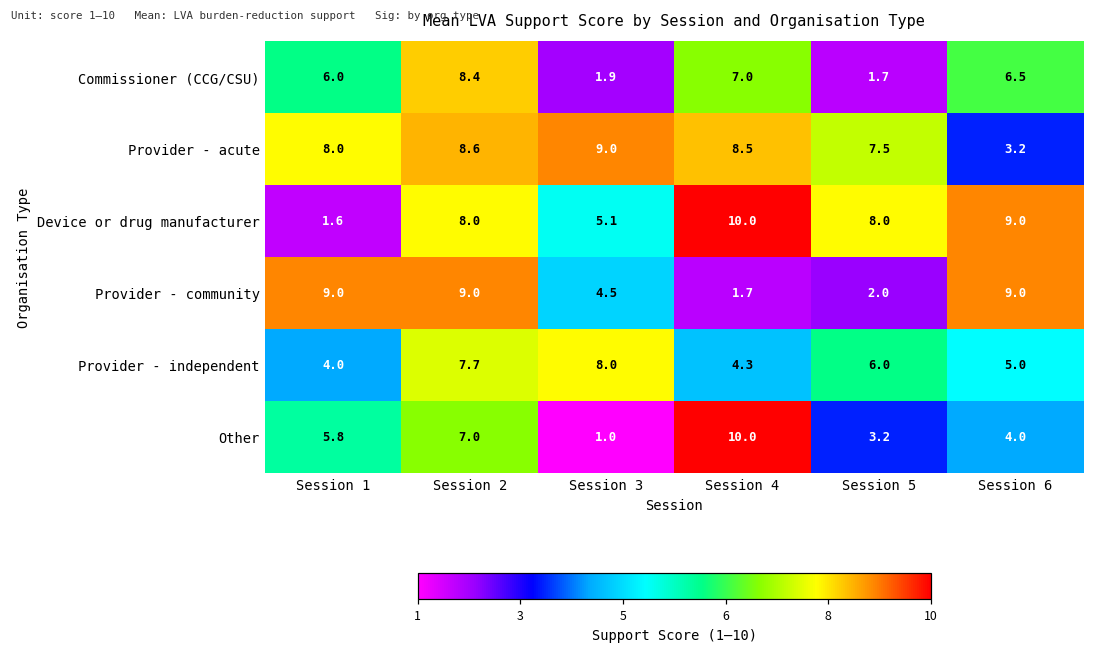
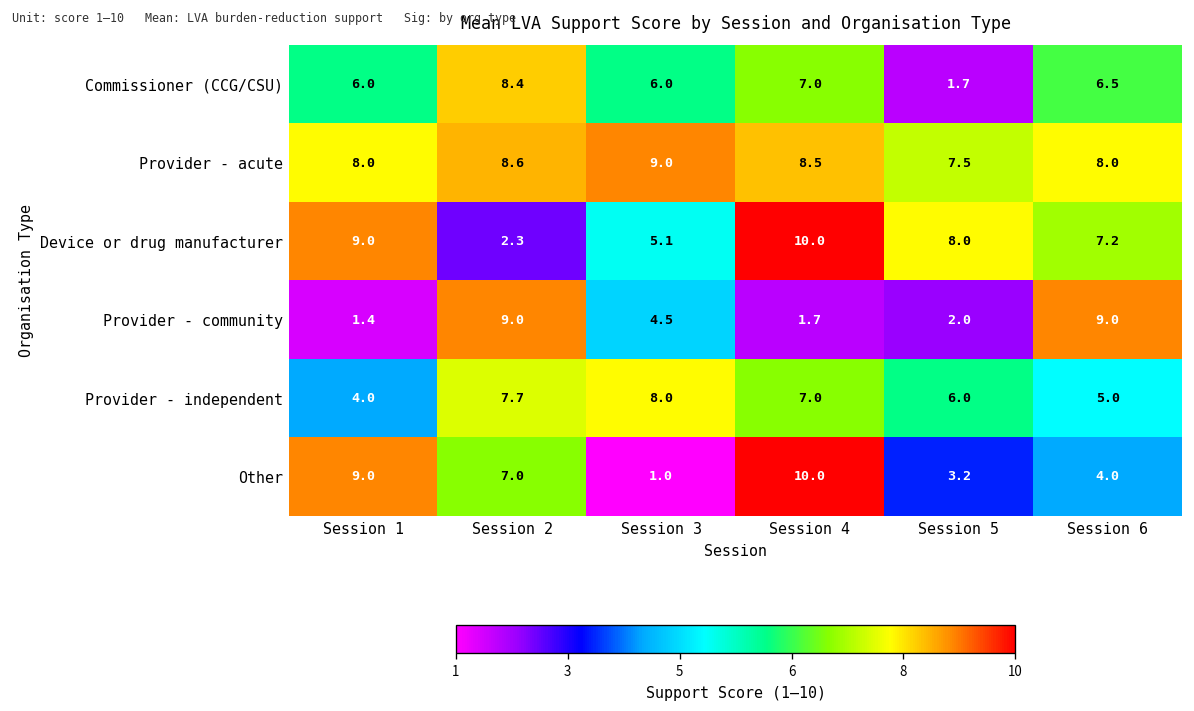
Commissioner (CCG/CSU), Session 3: 1.9 -> 6.0
Provider - acute, Session 6: 3.2 -> 8.0
Device or drug manufacturer, Session 1: 1.6 -> 9.0
Device or drug manufacturer, Session 2: 8.0 -> 2.3
Device or drug manufacturer, Session 6: 9.0 -> 7.2
Provider - community, Session 1: 9.0 -> 1.4
Provider - independent, Session 4: 4.3 -> 7.0
Other, Session 1: 5.8 -> 9.0
